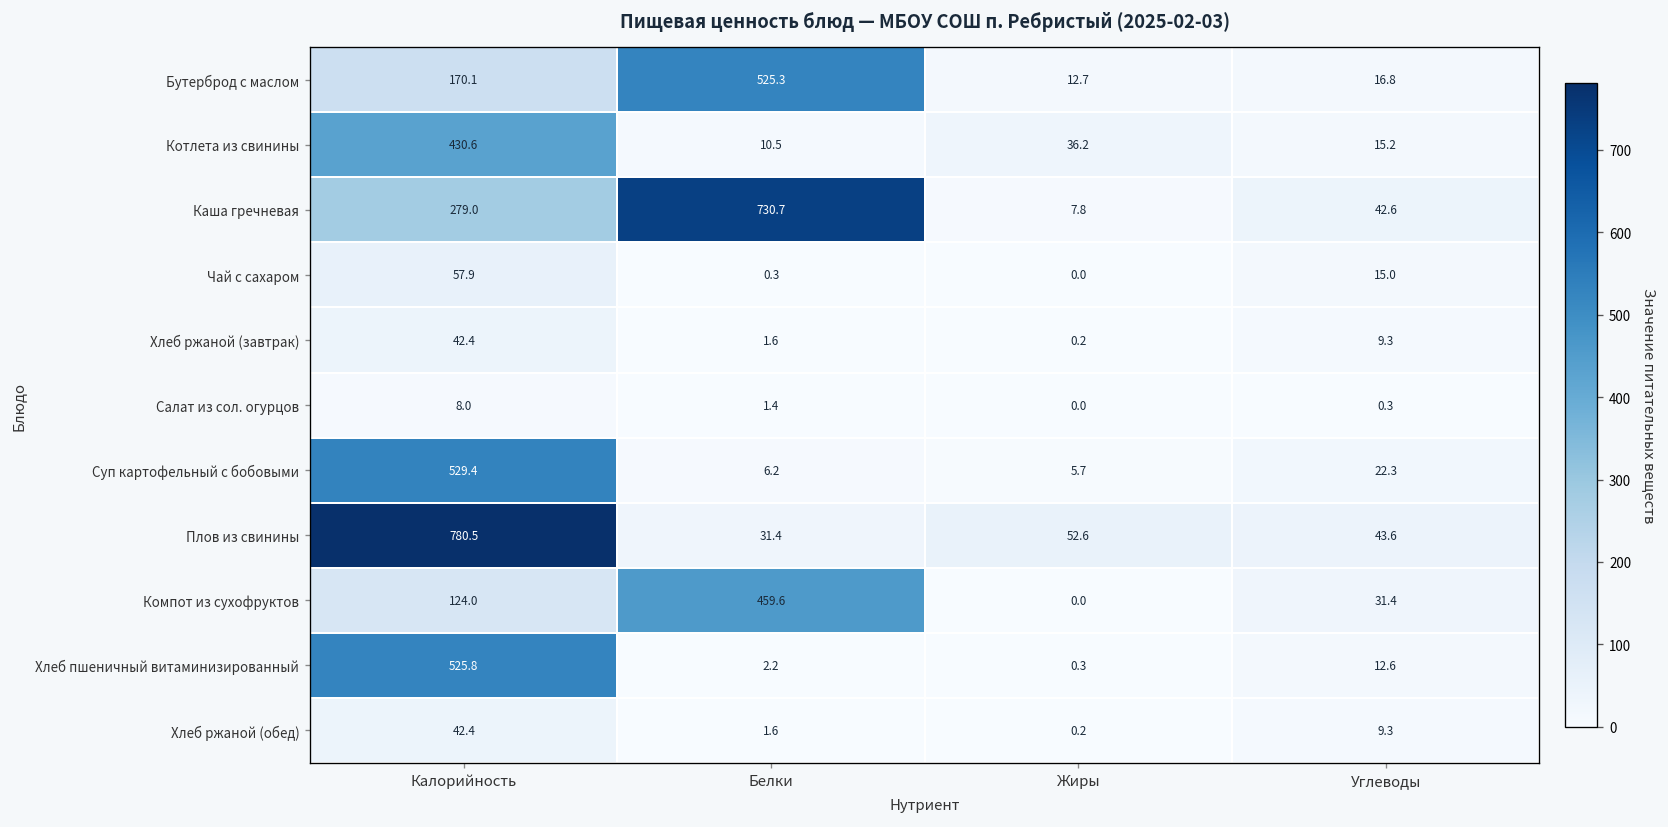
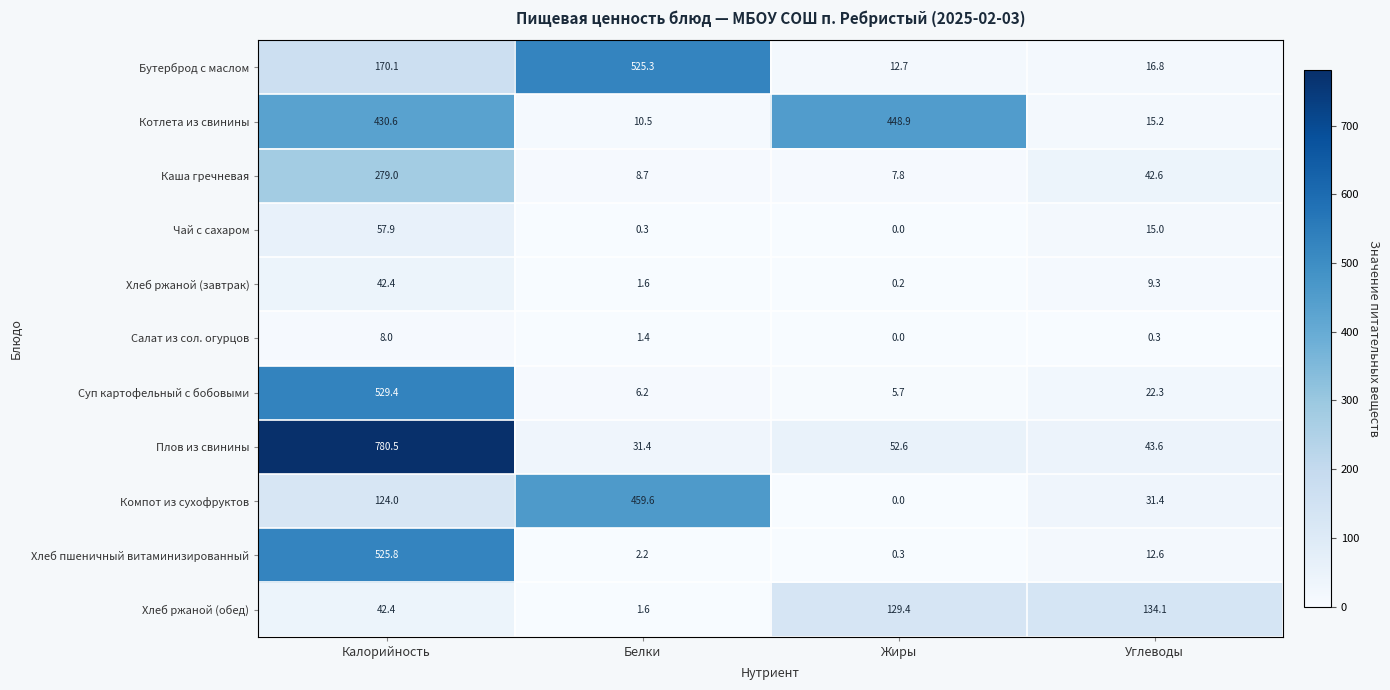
Котлета из свинины, Жиры: 36.2 -> 448.9
Каша гречневая, Белки: 730.7 -> 8.7
Хлеб ржаной (обед), Жиры: 0.2 -> 129.4
Хлеб ржаной (обед), Углеводы: 9.3 -> 134.1
